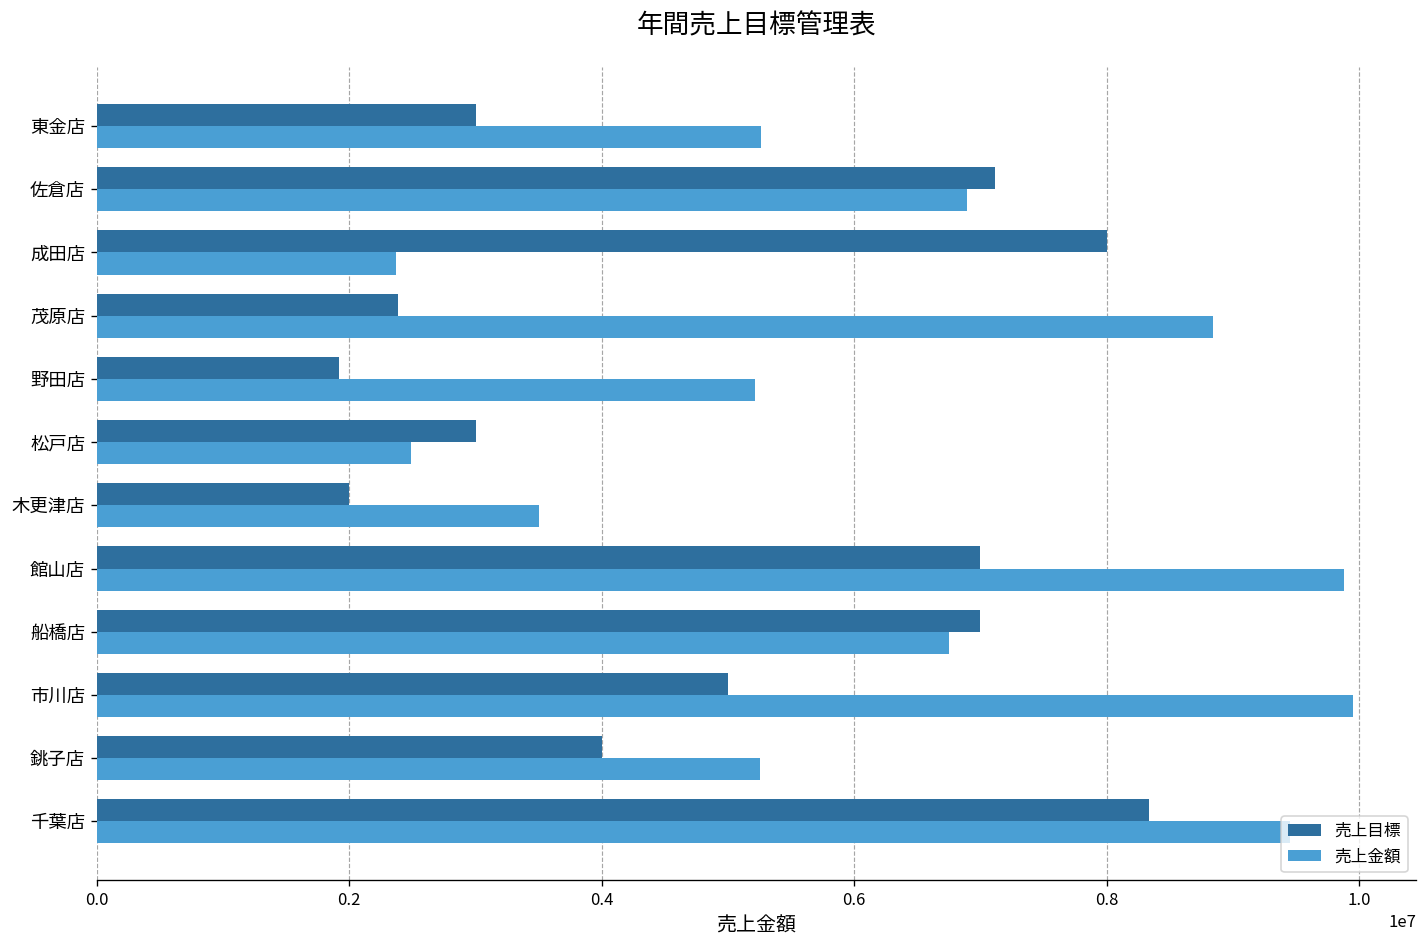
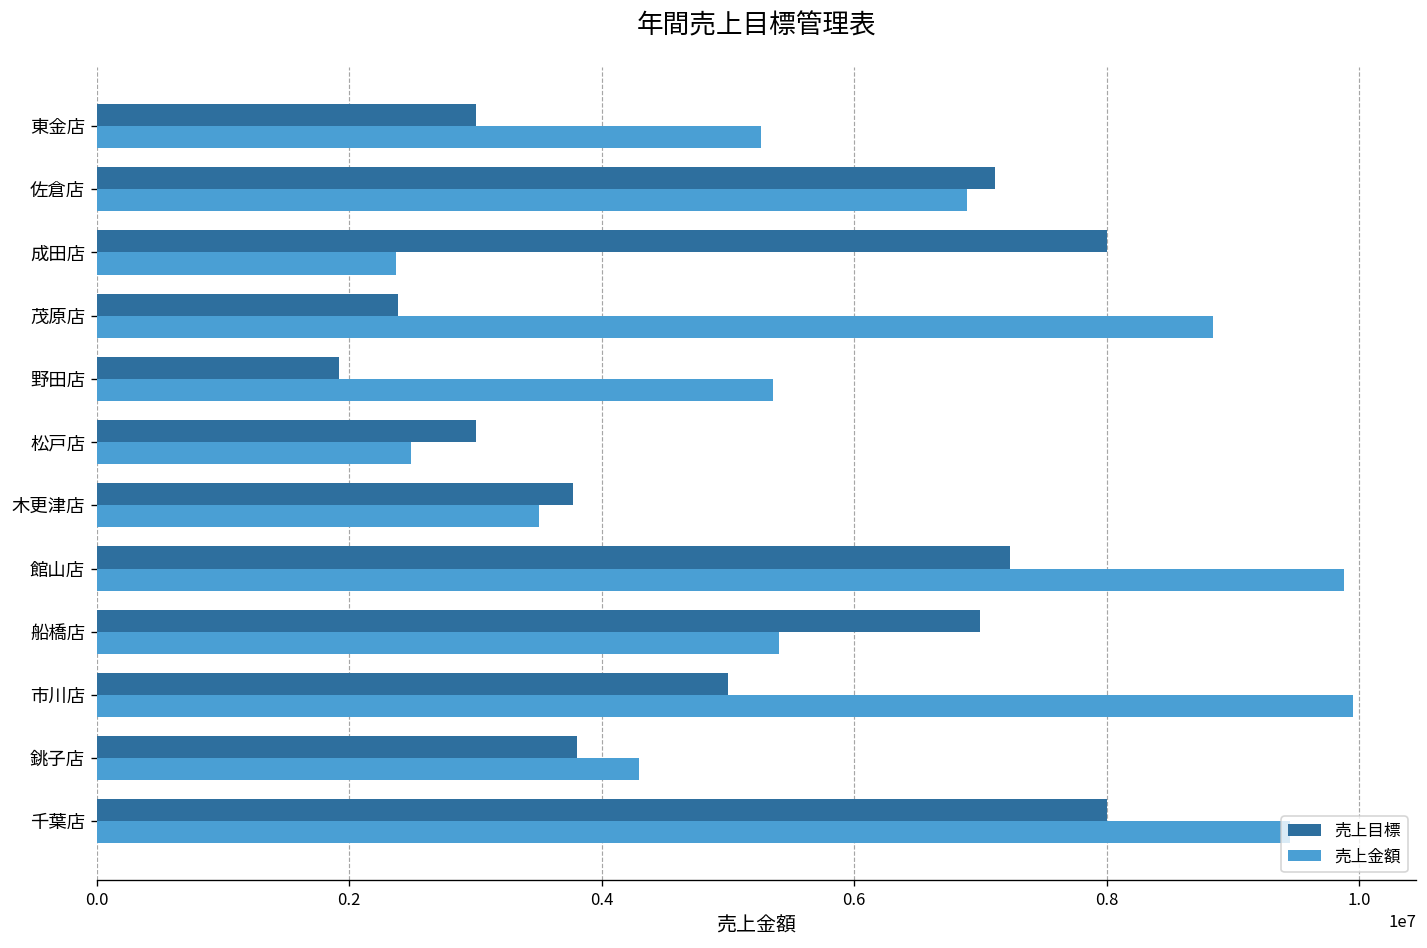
売上金額, 野田店: 5210000 -> 5350000
売上目標, 木更津店: 2000000 -> 3770000
売上目標, 館山店: 7000000 -> 7230000
売上金額, 船橋店: 6750000 -> 5400000
売上目標, 銚子店: 4000000 -> 3810000
売上金額, 銚子店: 5250000 -> 4290000
売上目標, 千葉店: 8330000 -> 8000000
